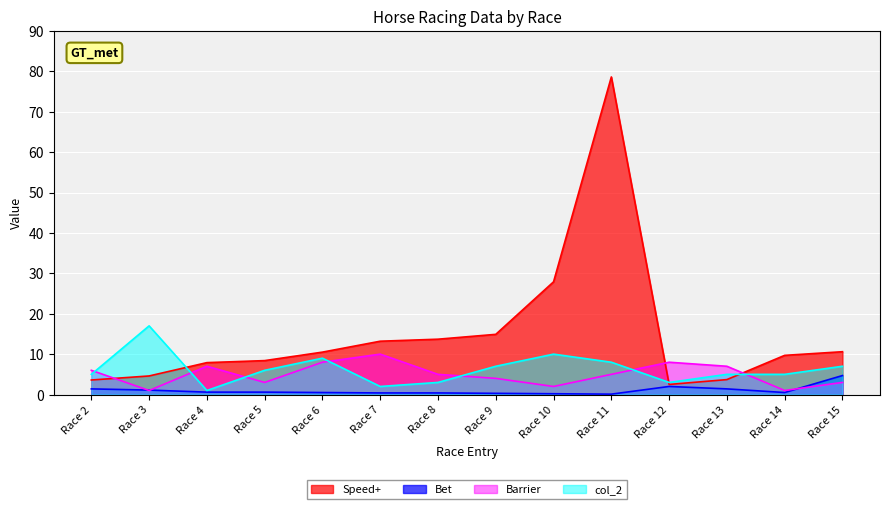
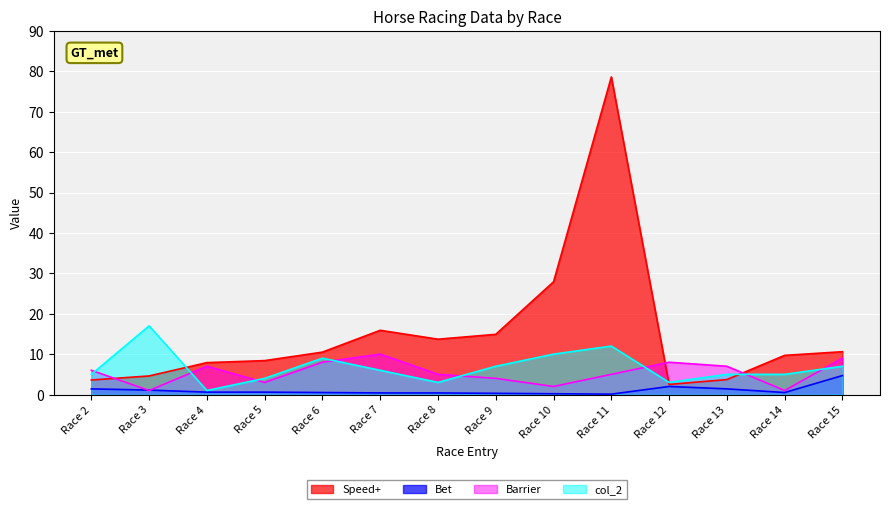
col_2, Race 5: 6 -> 4
Speed+, Race 7: 13 -> 16
col_2, Race 7: 2 -> 6
col_2, Race 11: 8 -> 12
Barrier, Race 15: 3 -> 9
